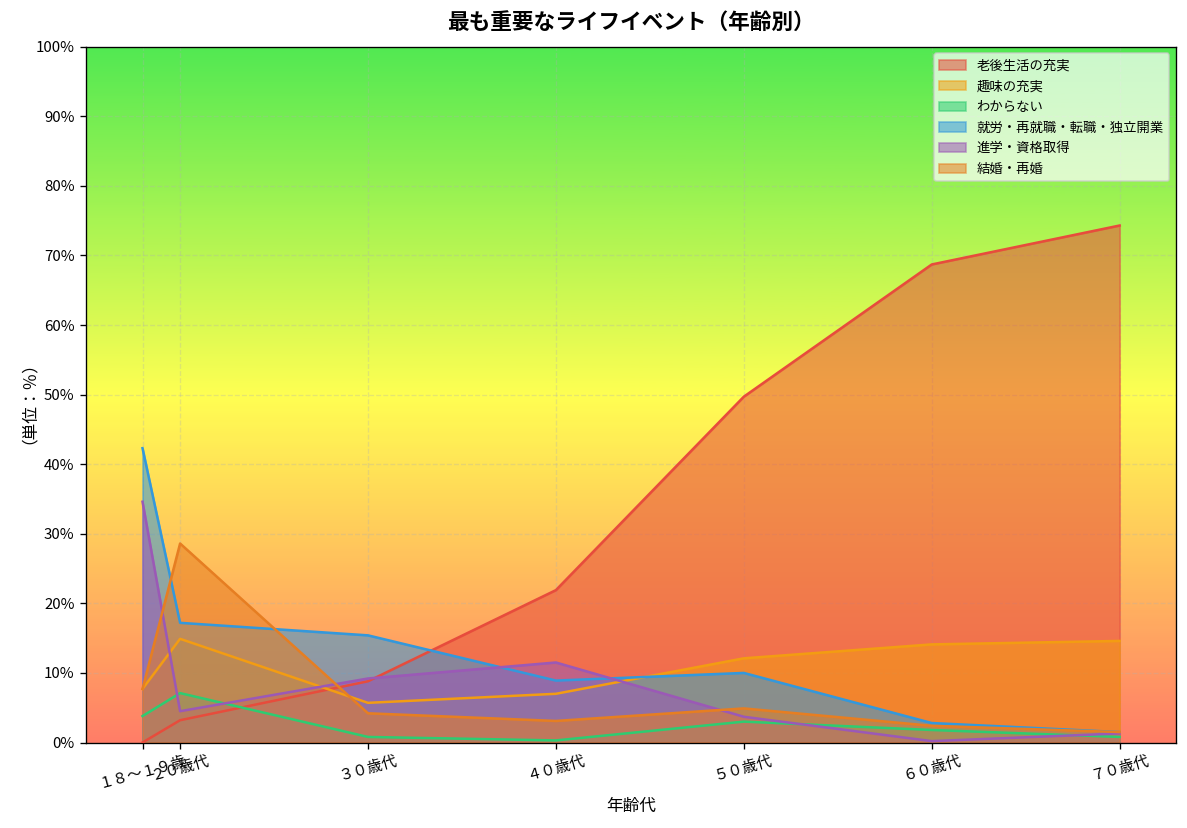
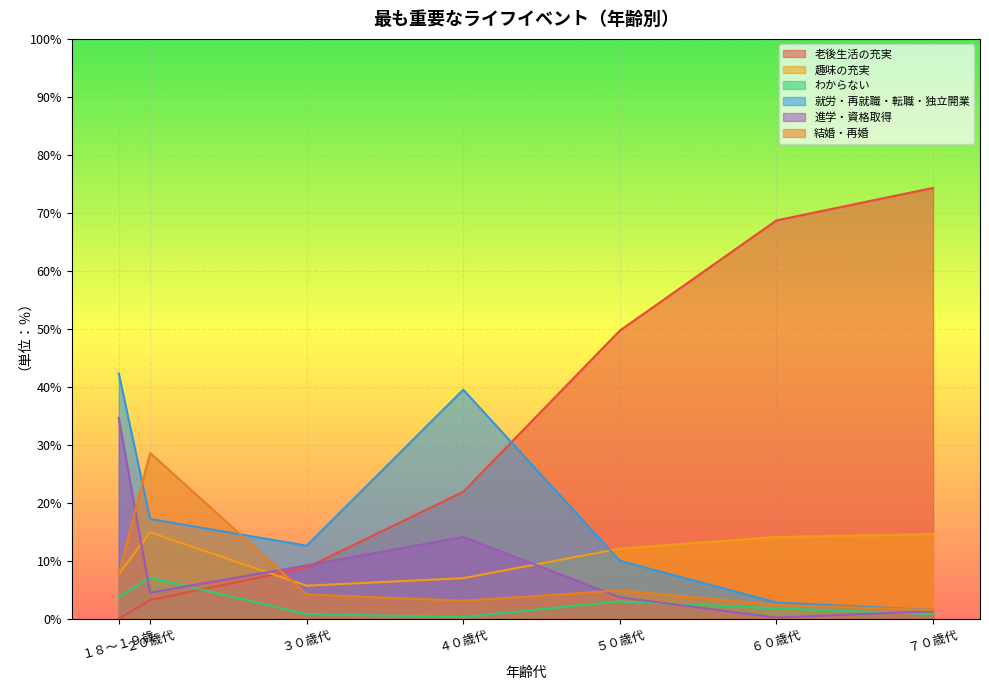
就労・再就職・転職・独立開業, ３０歳代: 15% -> 13%
就労・再就職・転職・独立開業, ４０歳代: 9% -> 40%
進学・資格取得, ４０歳代: 12% -> 14%
